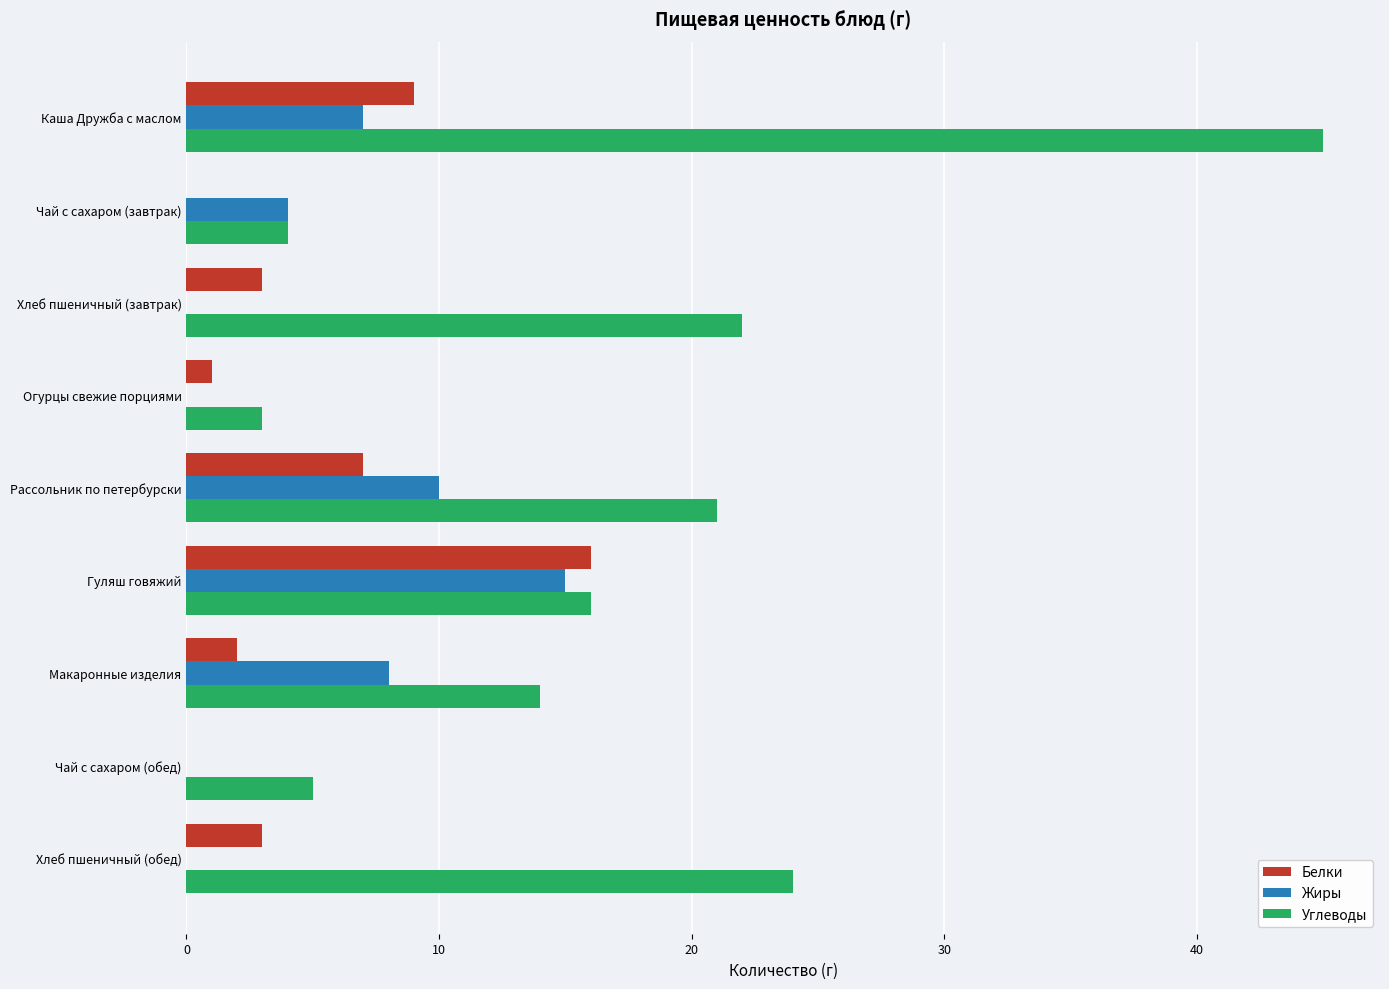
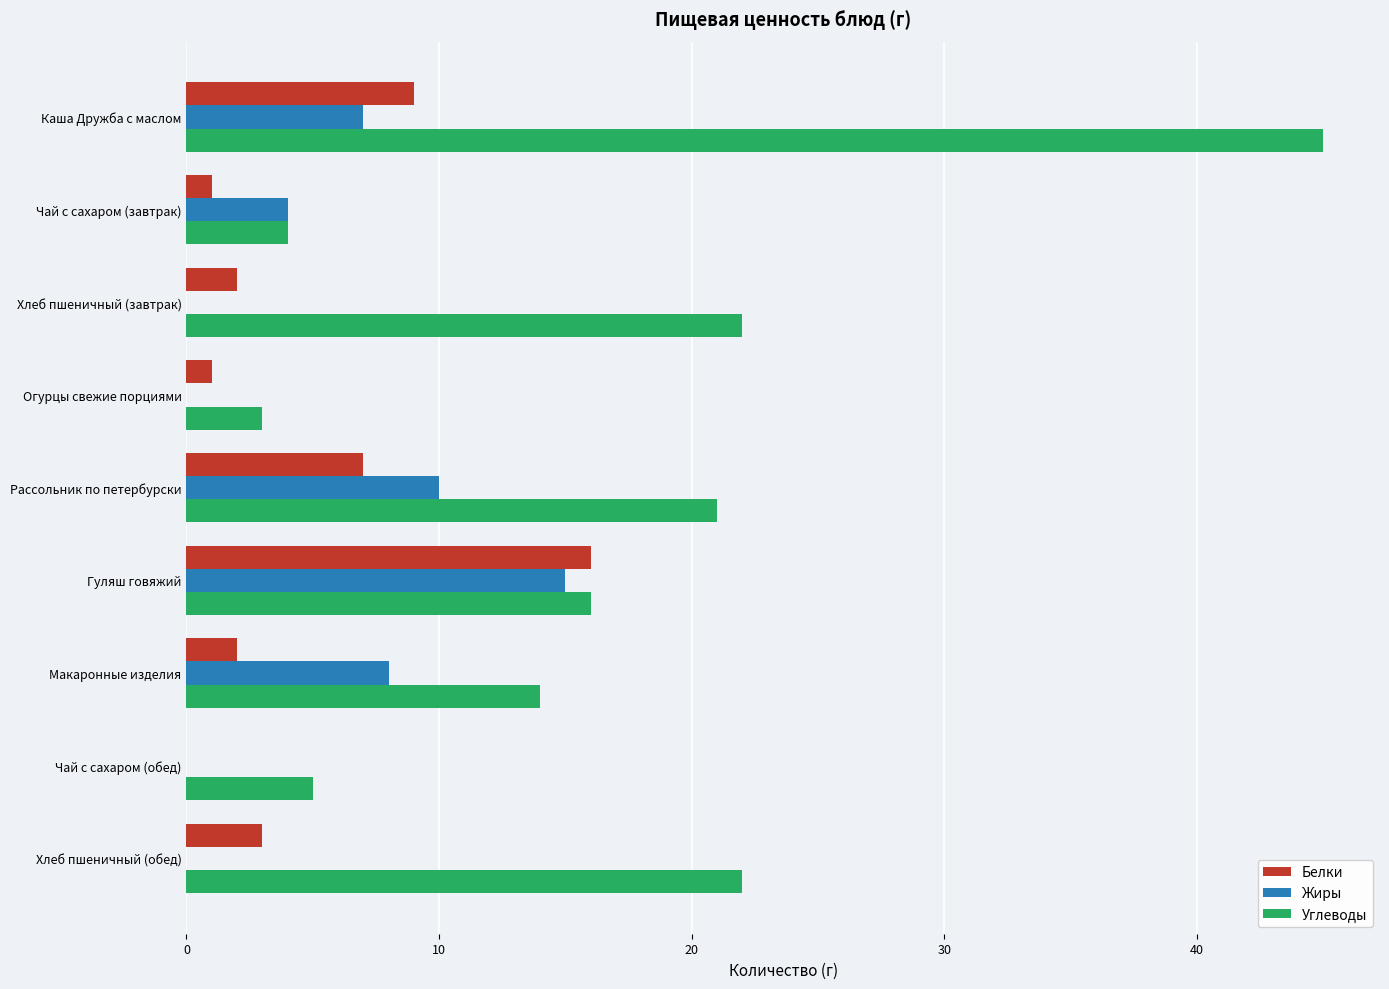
Белки, Чай с сахаром (завтрак): 0 -> 1
Белки, Хлеб пшеничный (завтрак): 3 -> 2
Углеводы, Хлеб пшеничный (обед): 24 -> 22
